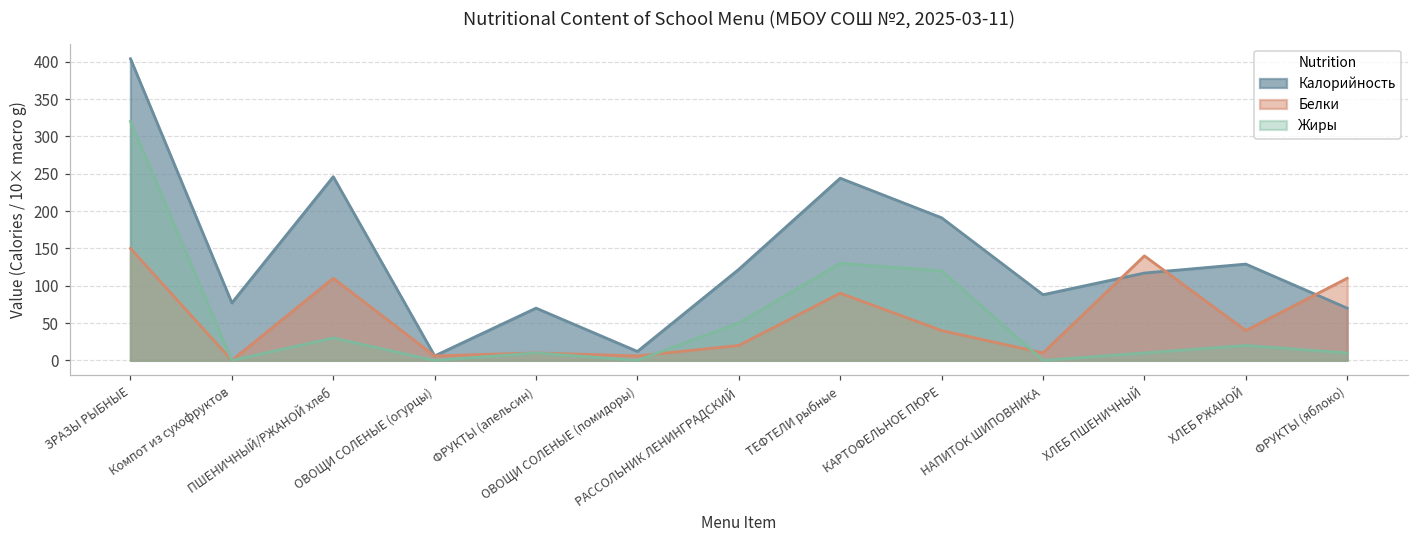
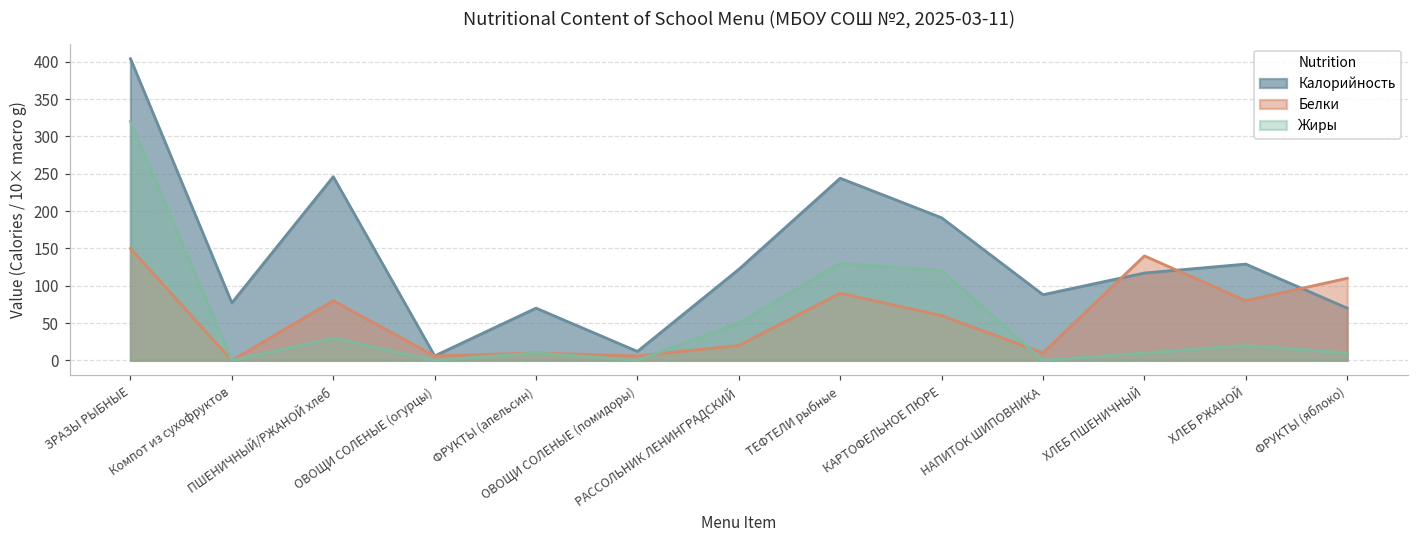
Белки, ПШЕНИЧНЫЙ/РЖАНОЙ хлеб: 110 -> 80
Белки, КАРТОФЕЛЬНОЕ ПЮРЕ: 40 -> 60
Белки, ХЛЕБ РЖАНОЙ: 40 -> 80
